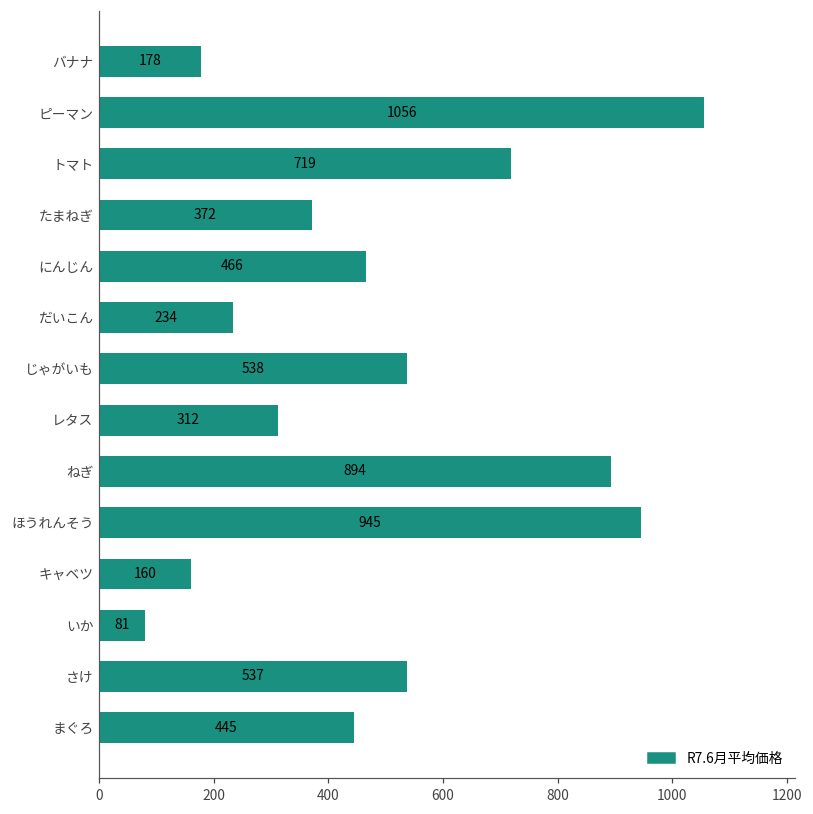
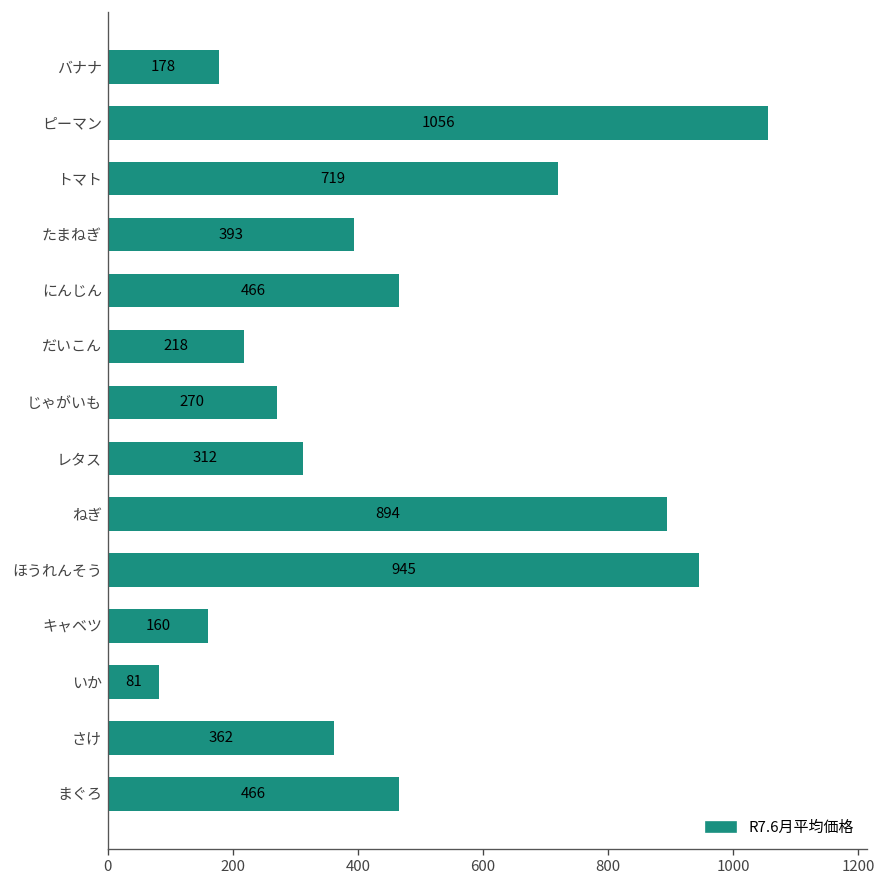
たまねぎ: 372 -> 393
だいこん: 234 -> 218
じゃがいも: 538 -> 270
さけ: 537 -> 362
まぐろ: 445 -> 466
